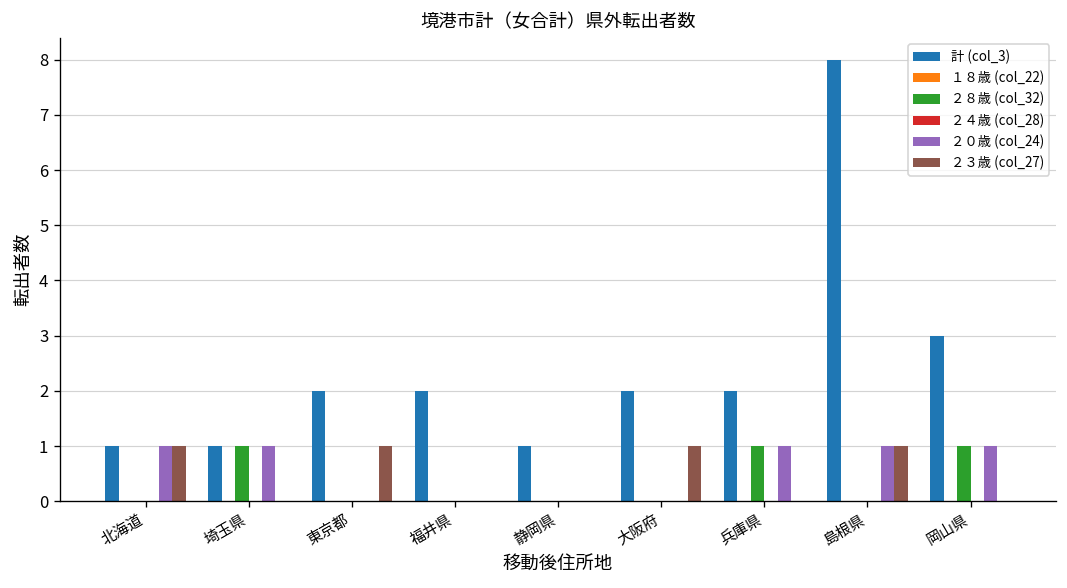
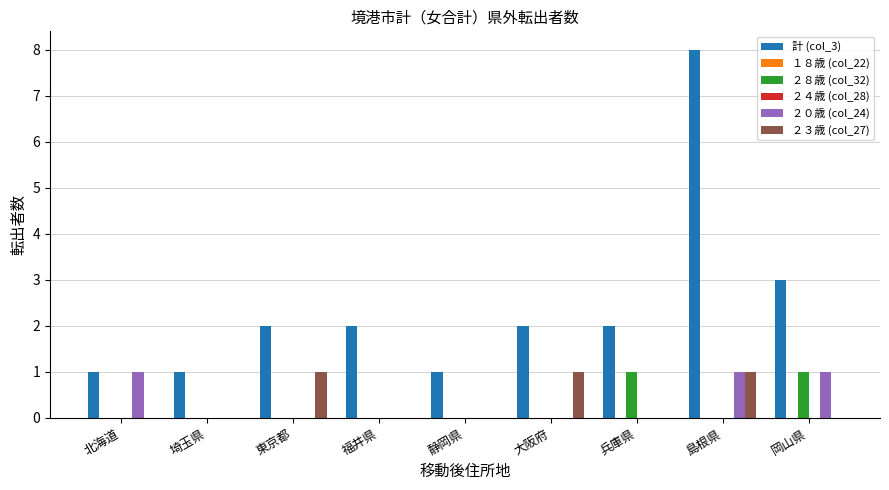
２３歳 (col_27), 北海道: 1 -> 0
２８歳 (col_32), 埼玉県: 1 -> 0
２０歳 (col_24), 埼玉県: 1 -> 0
２０歳 (col_24), 兵庫県: 1 -> 0
